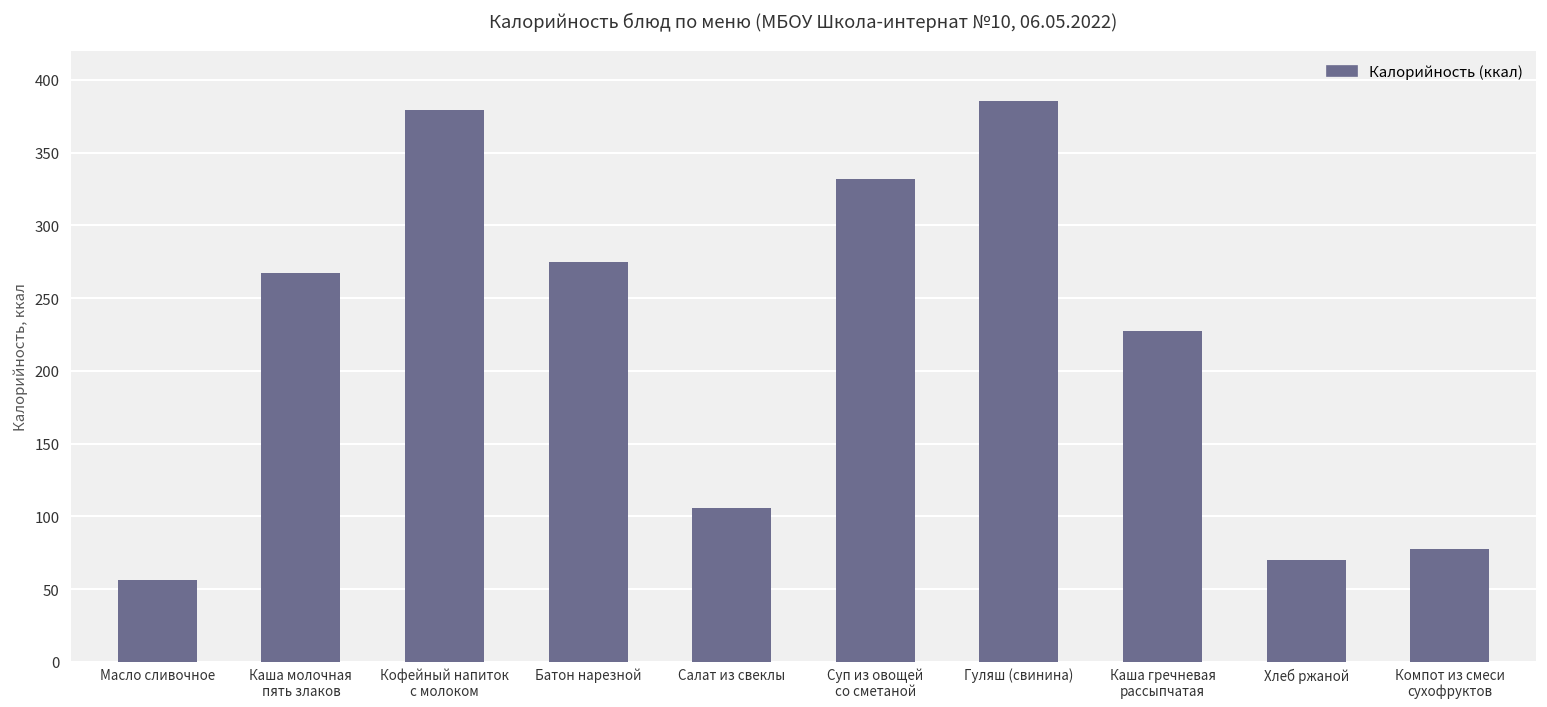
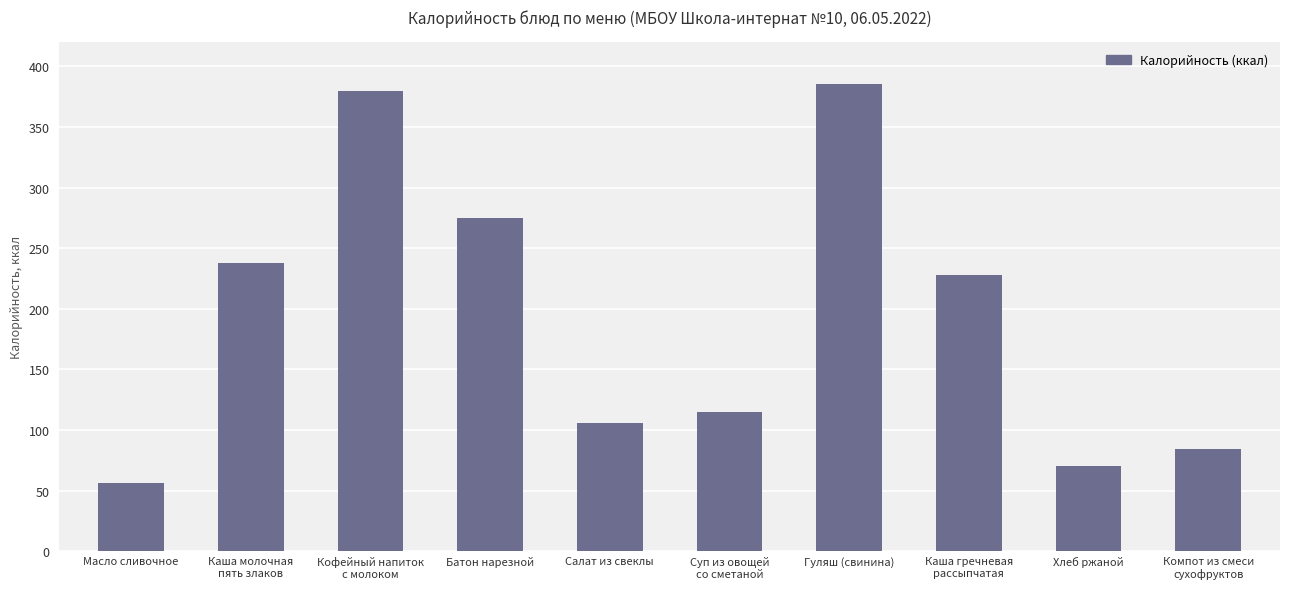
Каша молочная пять злаков: 267 -> 238
Суп из овощей со сметаной: 332 -> 115
Компот из смеси сухофруктов: 78 -> 85
